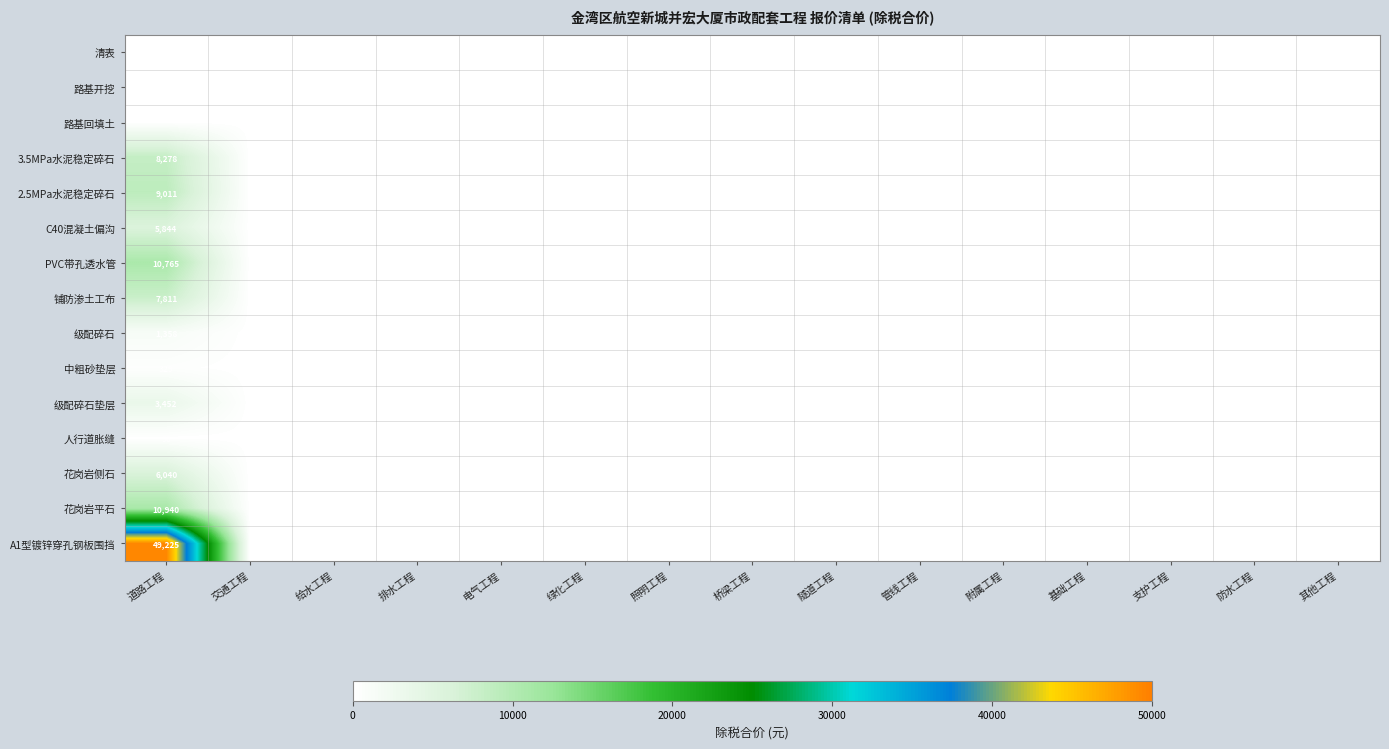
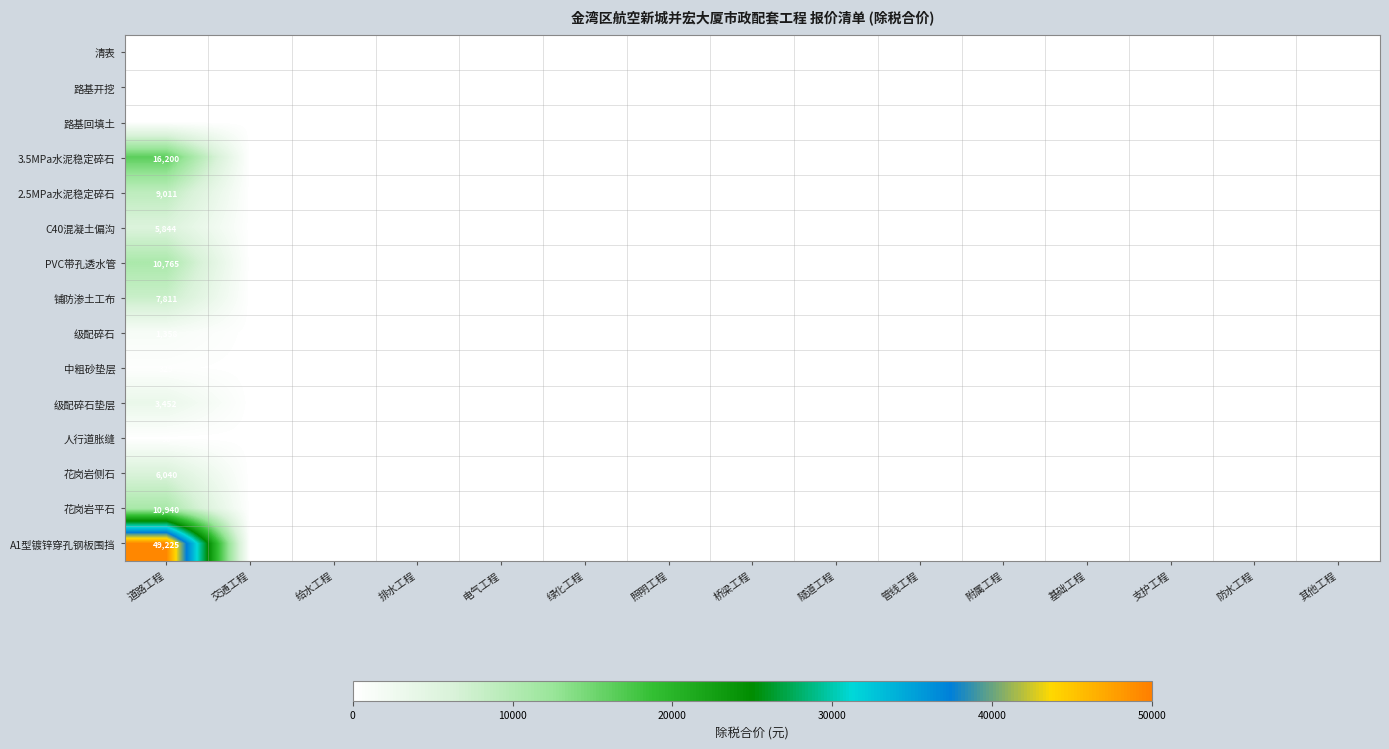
3.5MPa水泥稳定碎石, 道路工程: 8,278 -> 16,200
